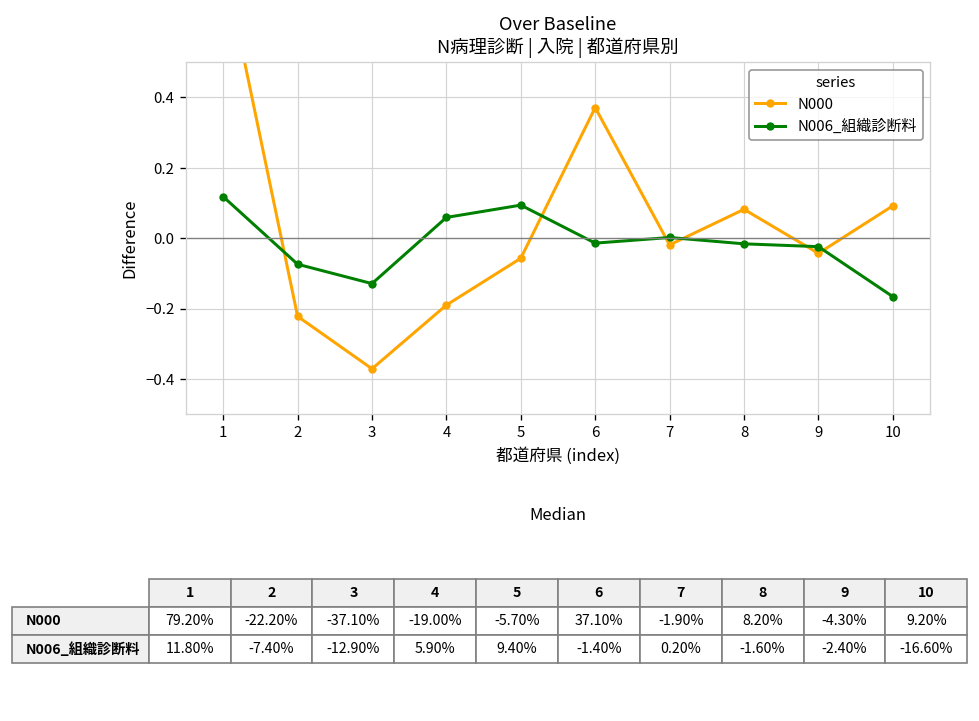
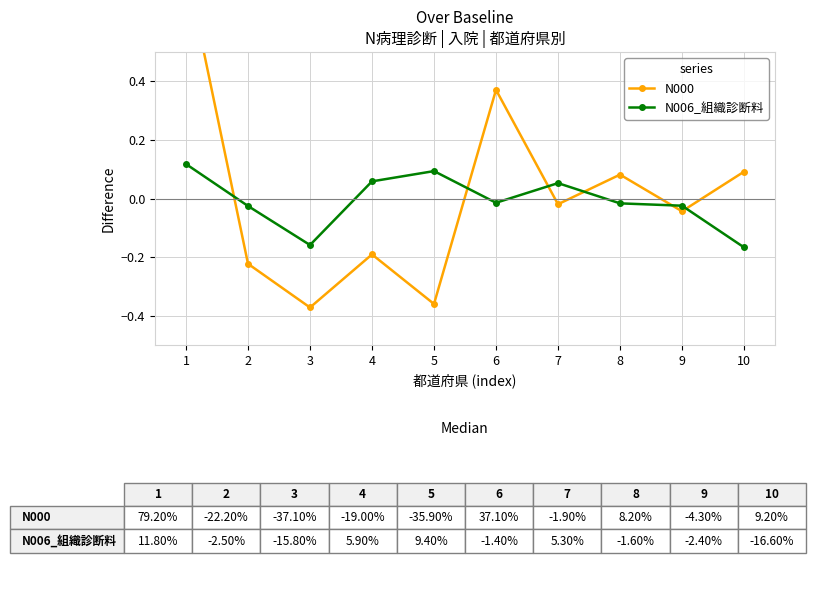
N006_組織診断料, 2: -7.40% -> -2.50%
N006_組織診断料, 3: -12.90% -> -15.80%
N000, 5: -5.70% -> -35.90%
N006_組織診断料, 7: 0.20% -> 5.30%
